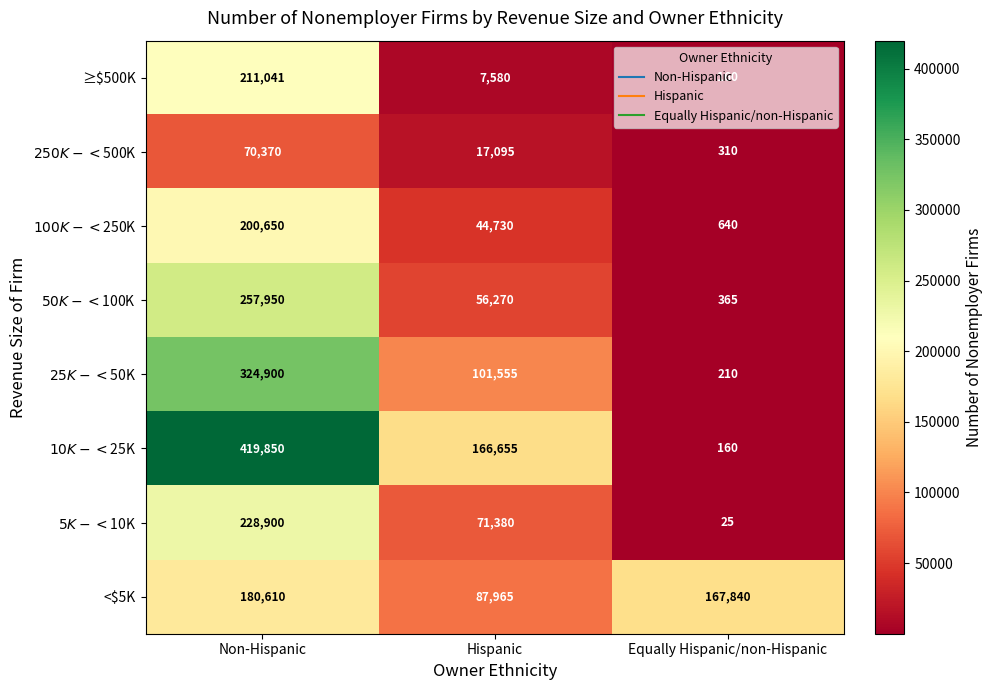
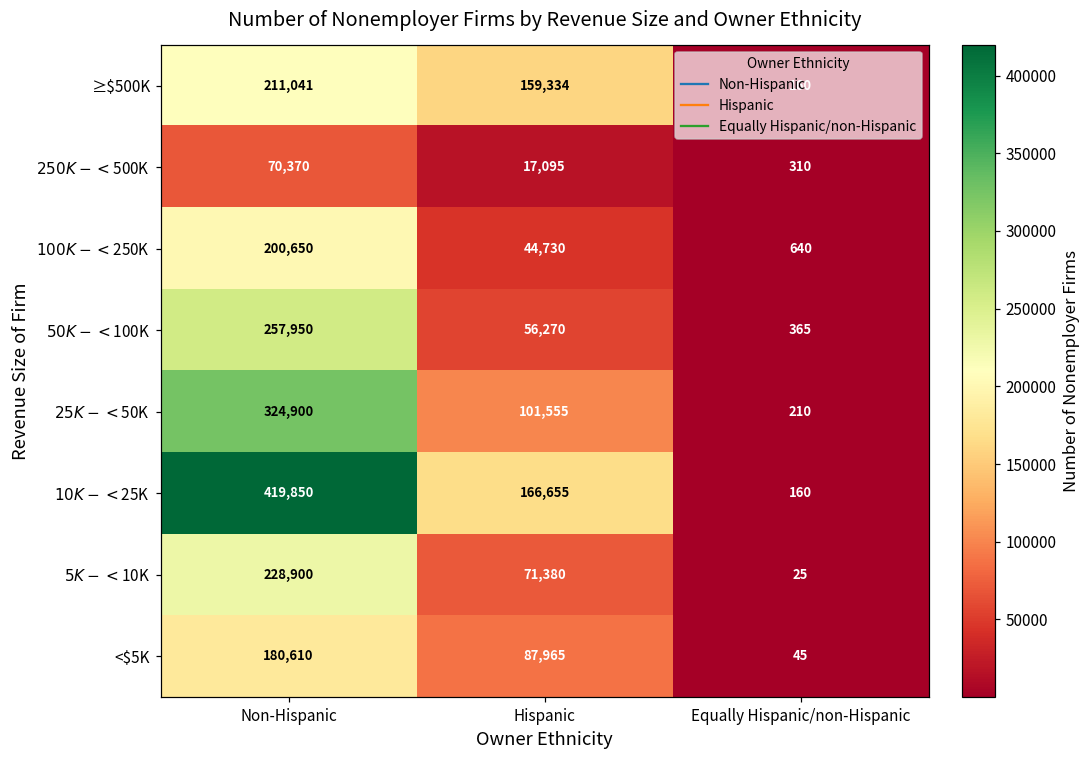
≥$500K, Hispanic: 7,580 -> 159,334
<$5K, Equally Hispanic/non-Hispanic: 167,840 -> 45
